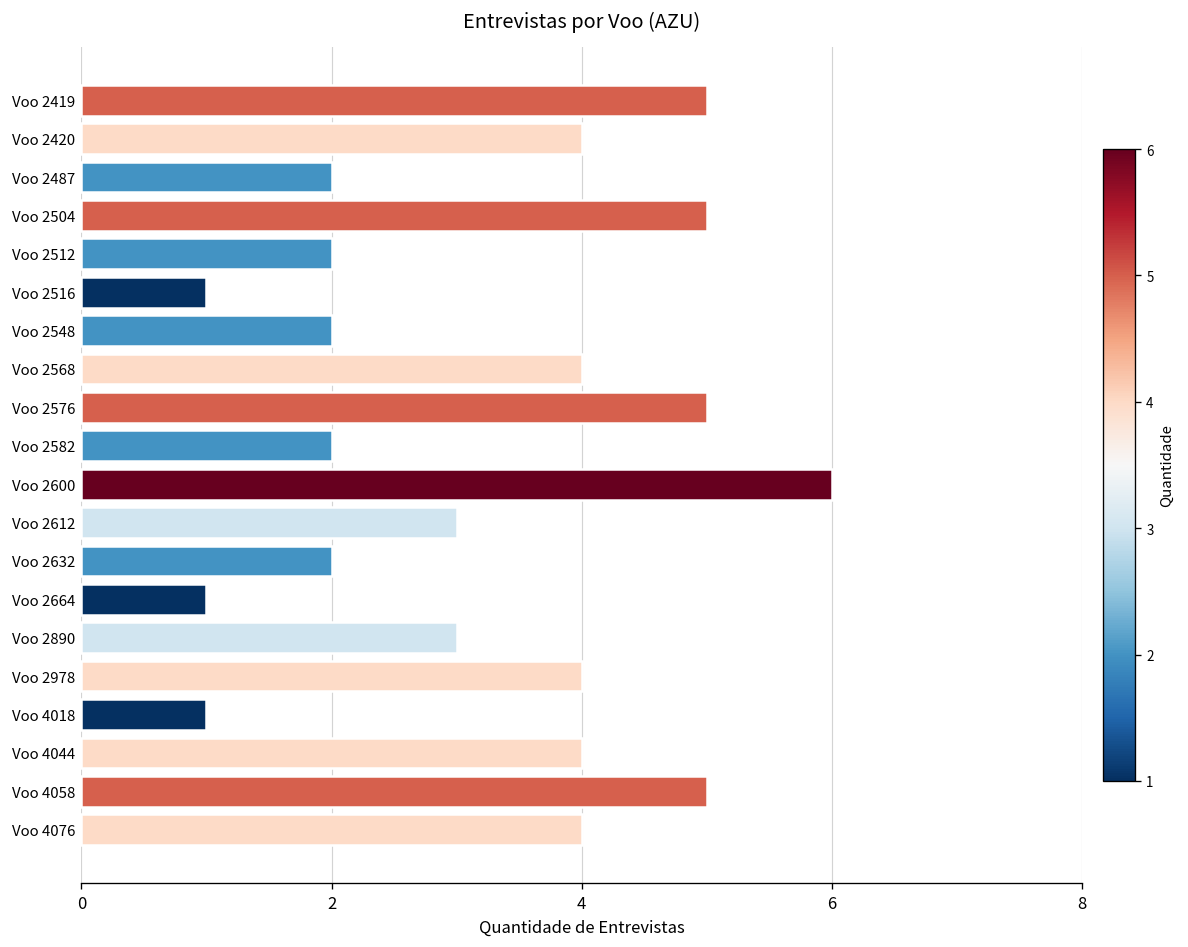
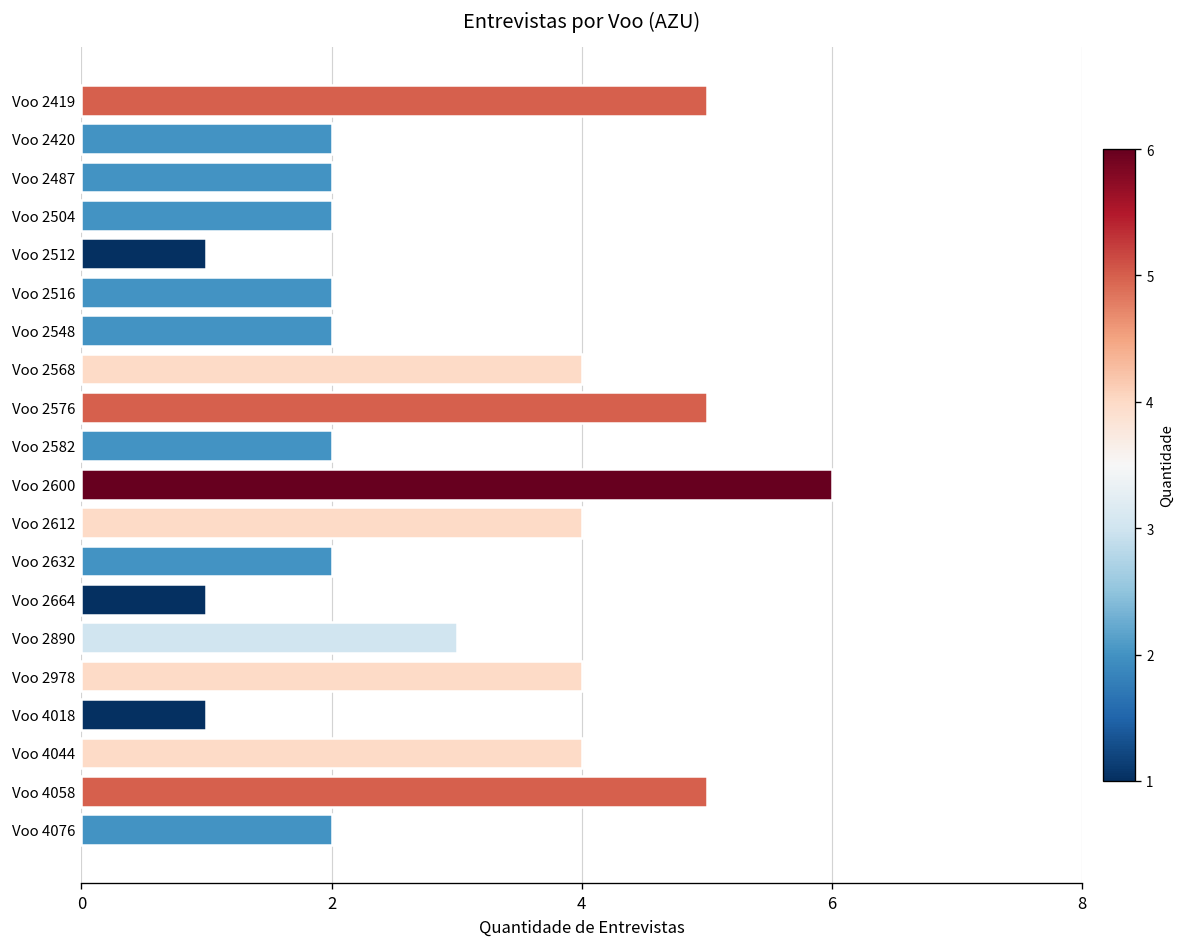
Voo 2420: 4 -> 2
Voo 2504: 5 -> 2
Voo 2512: 2 -> 1
Voo 2516: 1 -> 2
Voo 2612: 3 -> 4
Voo 4076: 4 -> 2
